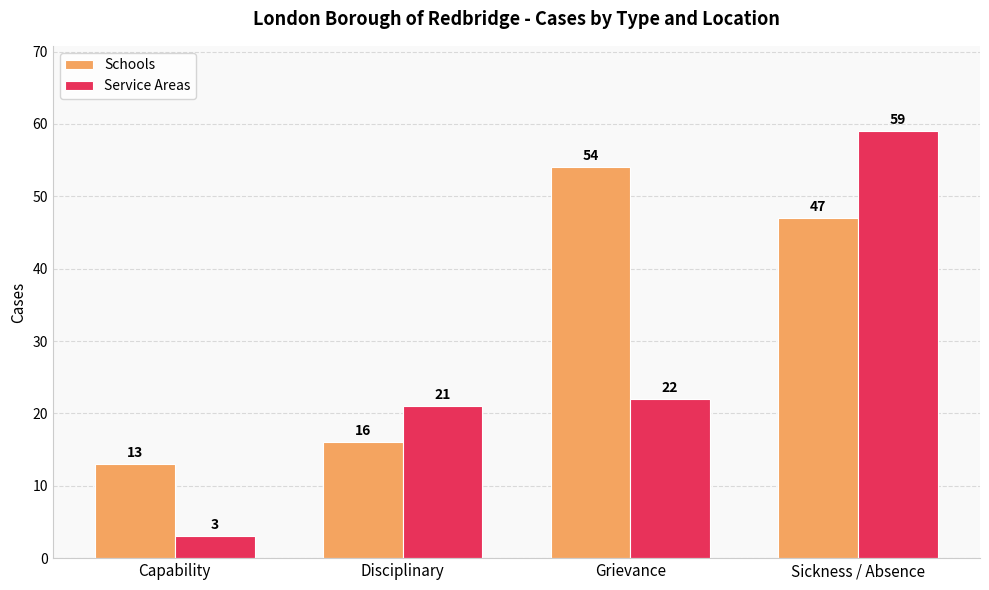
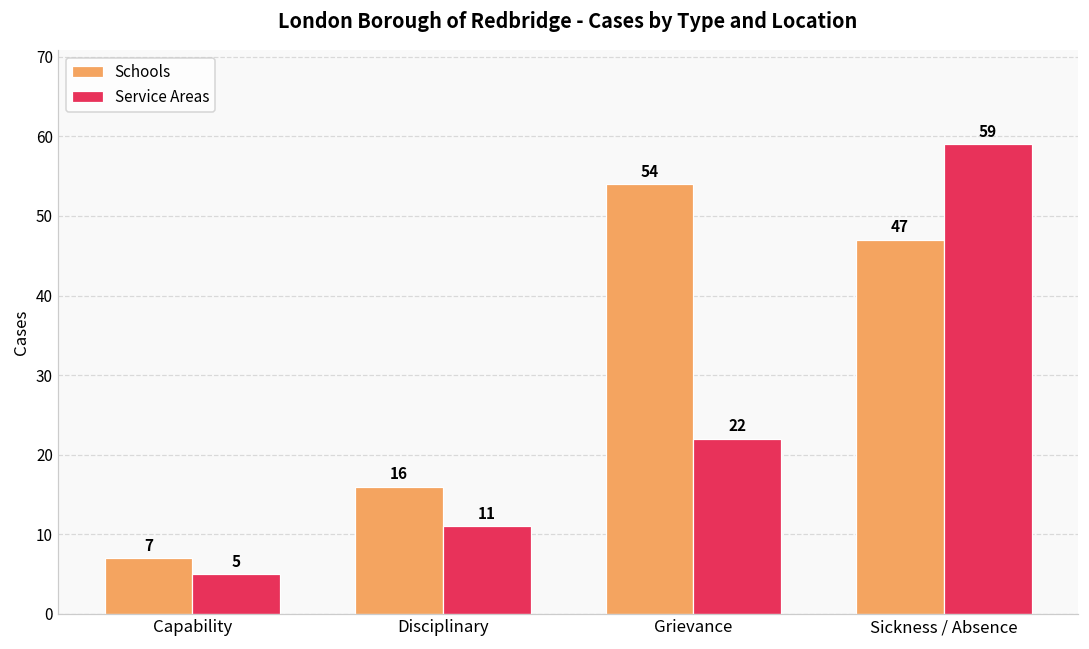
Schools, Capability: 13 -> 7
Service Areas, Capability: 3 -> 5
Service Areas, Disciplinary: 21 -> 11
